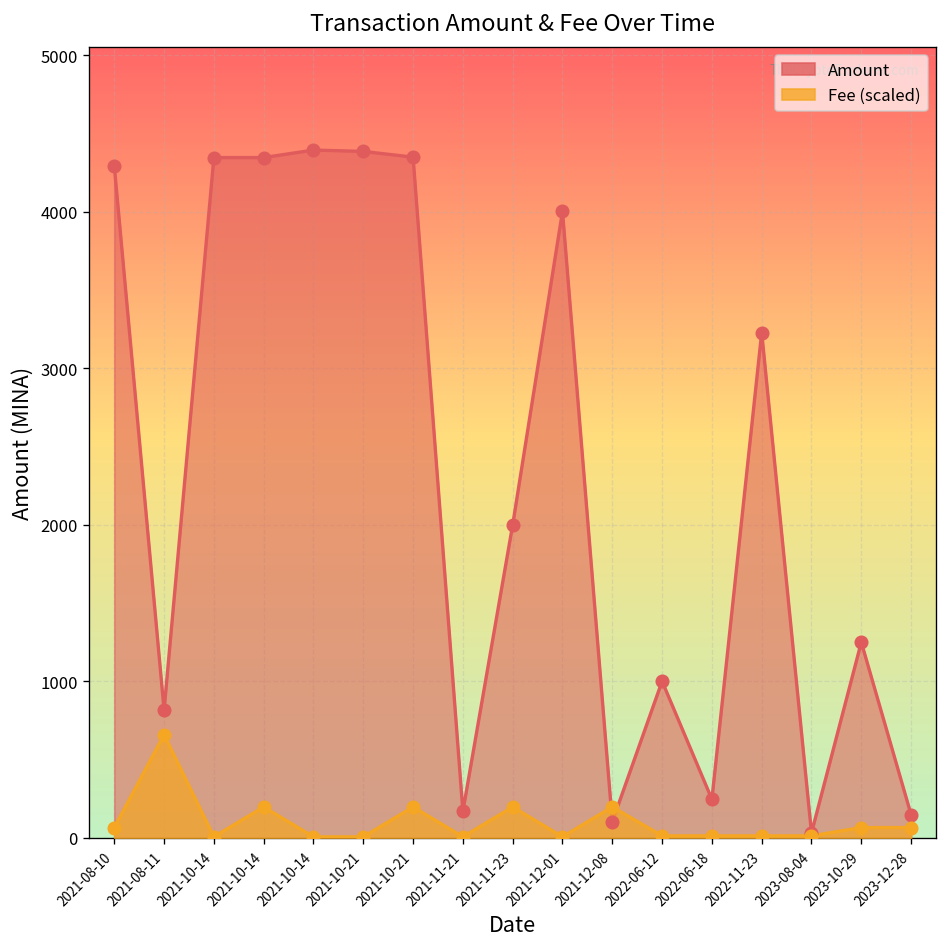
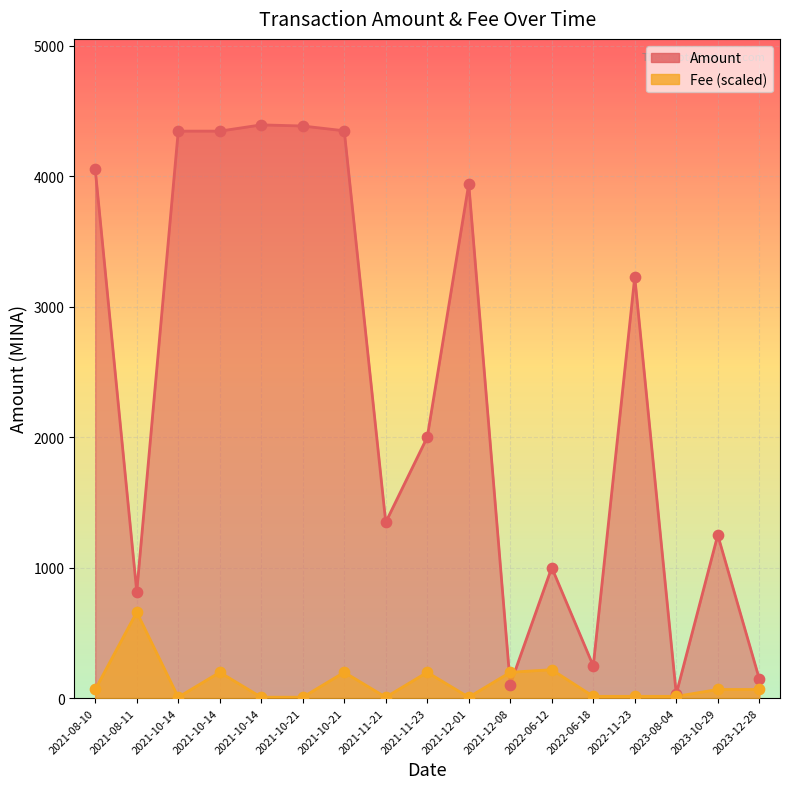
Amount, 2021-08-10: 4290 -> 4050
Amount, 2021-11-21: 170 -> 1350
Amount, 2021-12-01: 4000 -> 3940
Fee (scaled), 2022-06-12: 10 -> 220
